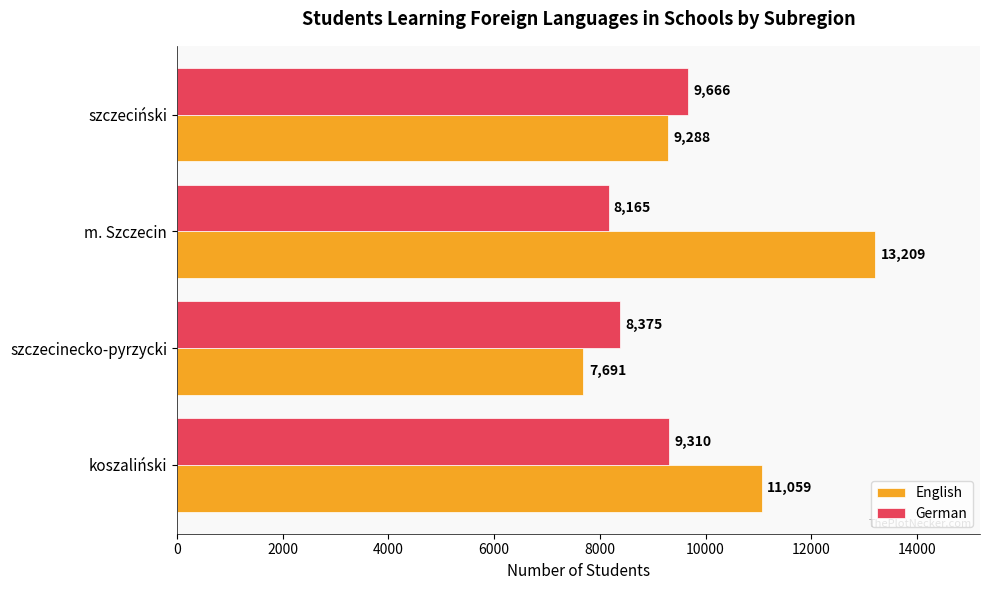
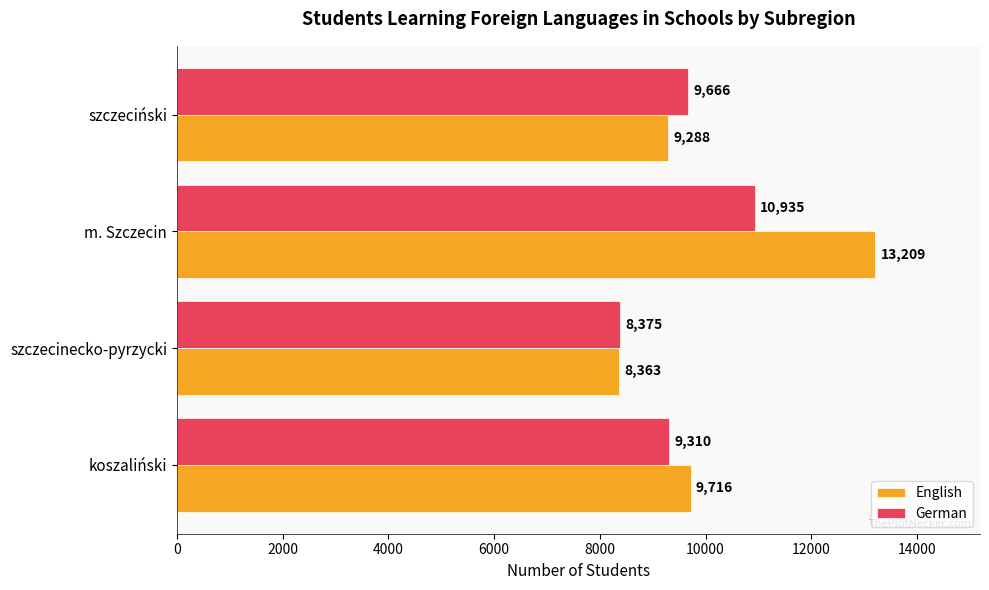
German, m. Szczecin: 8,165 -> 10,935
English, szczecinecko-pyrzycki: 7,691 -> 8,363
English, koszaliński: 11,059 -> 9,716
